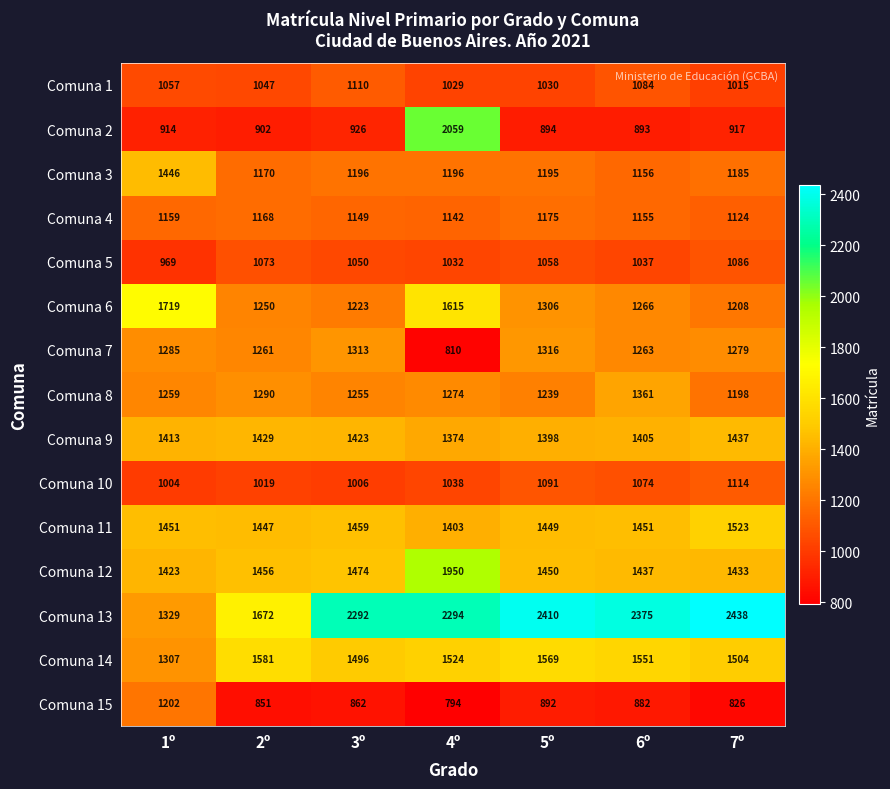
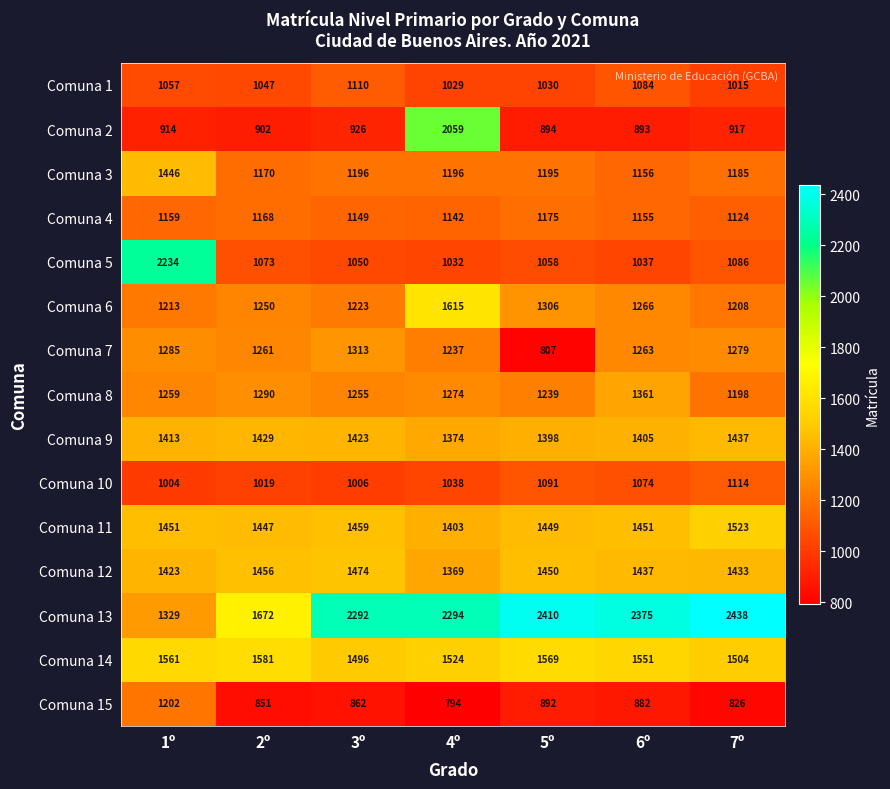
Comuna 5, 1º: 969 -> 2234
Comuna 6, 1º: 1719 -> 1213
Comuna 7, 4º: 810 -> 1237
Comuna 7, 5º: 1316 -> 807
Comuna 12, 4º: 1950 -> 1369
Comuna 14, 1º: 1307 -> 1561
